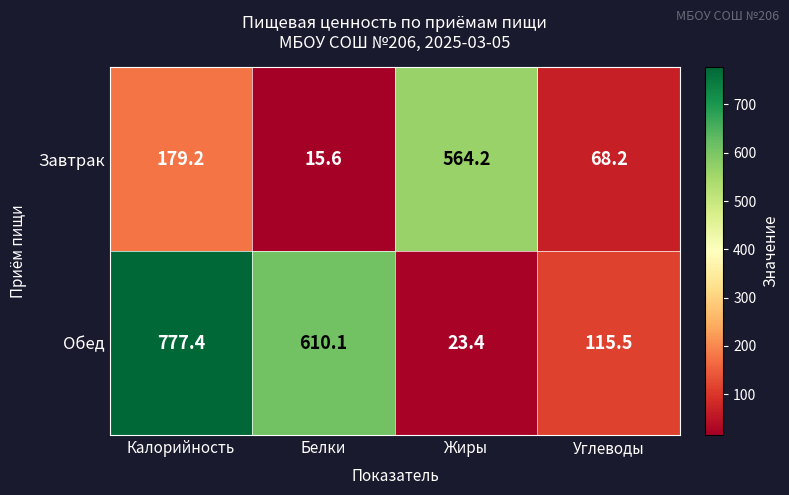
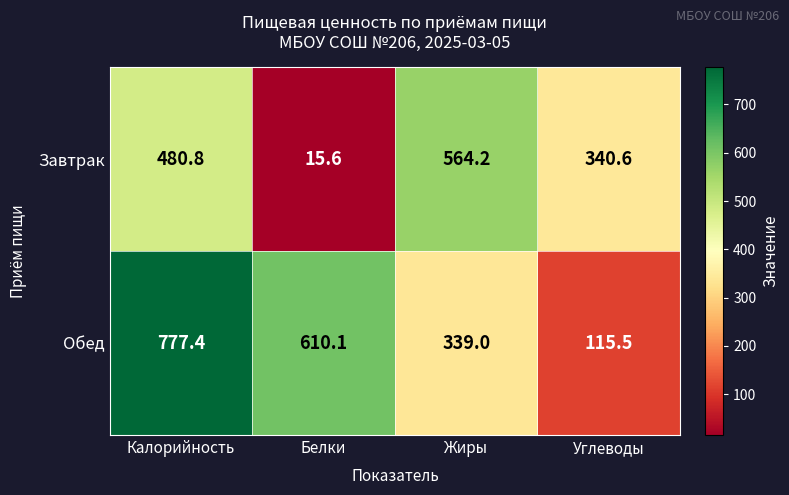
Завтрак, Калорийность: 179.2 -> 480.8
Завтрак, Углеводы: 68.2 -> 340.6
Обед, Жиры: 23.4 -> 339.0
